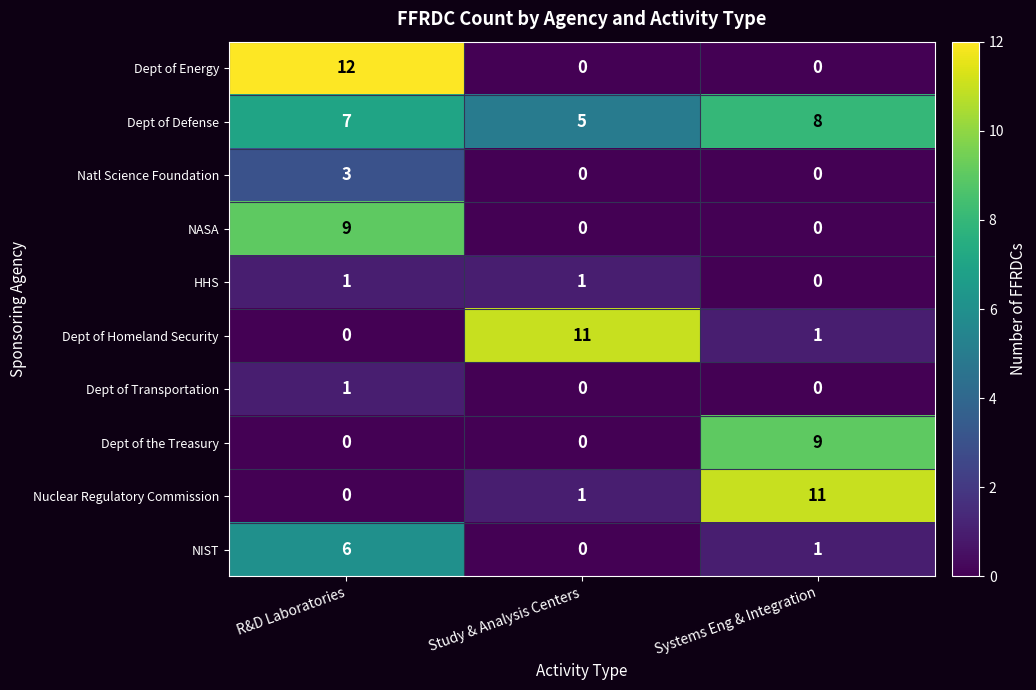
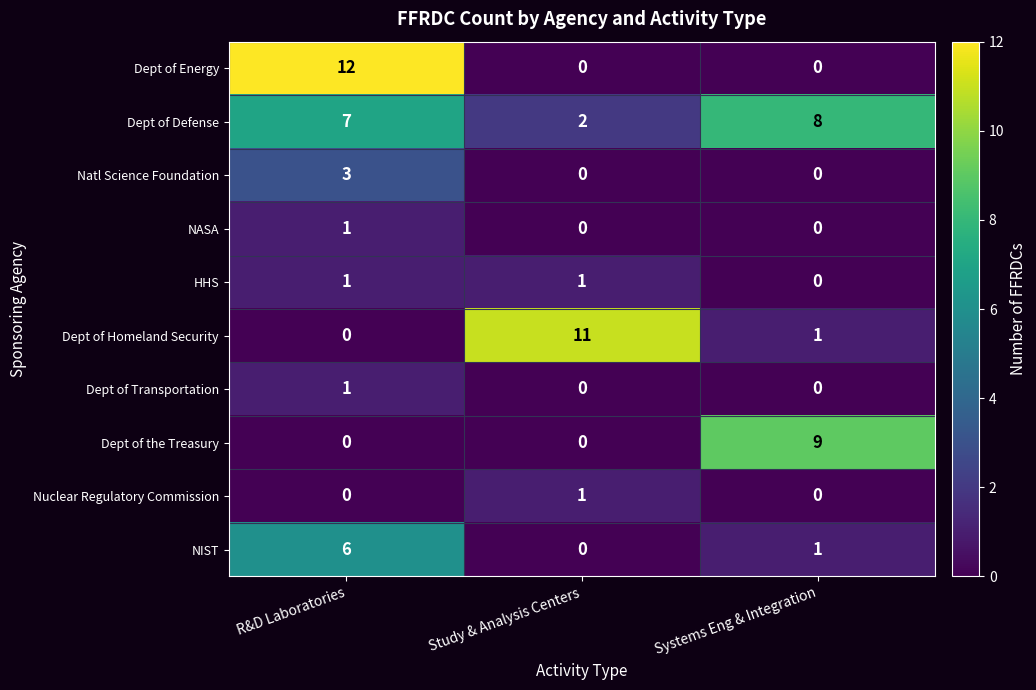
Dept of Defense, Study & Analysis Centers: 5 -> 2
NASA, R&D Laboratories: 9 -> 1
Nuclear Regulatory Commission, Systems Eng & Integration: 11 -> 0
